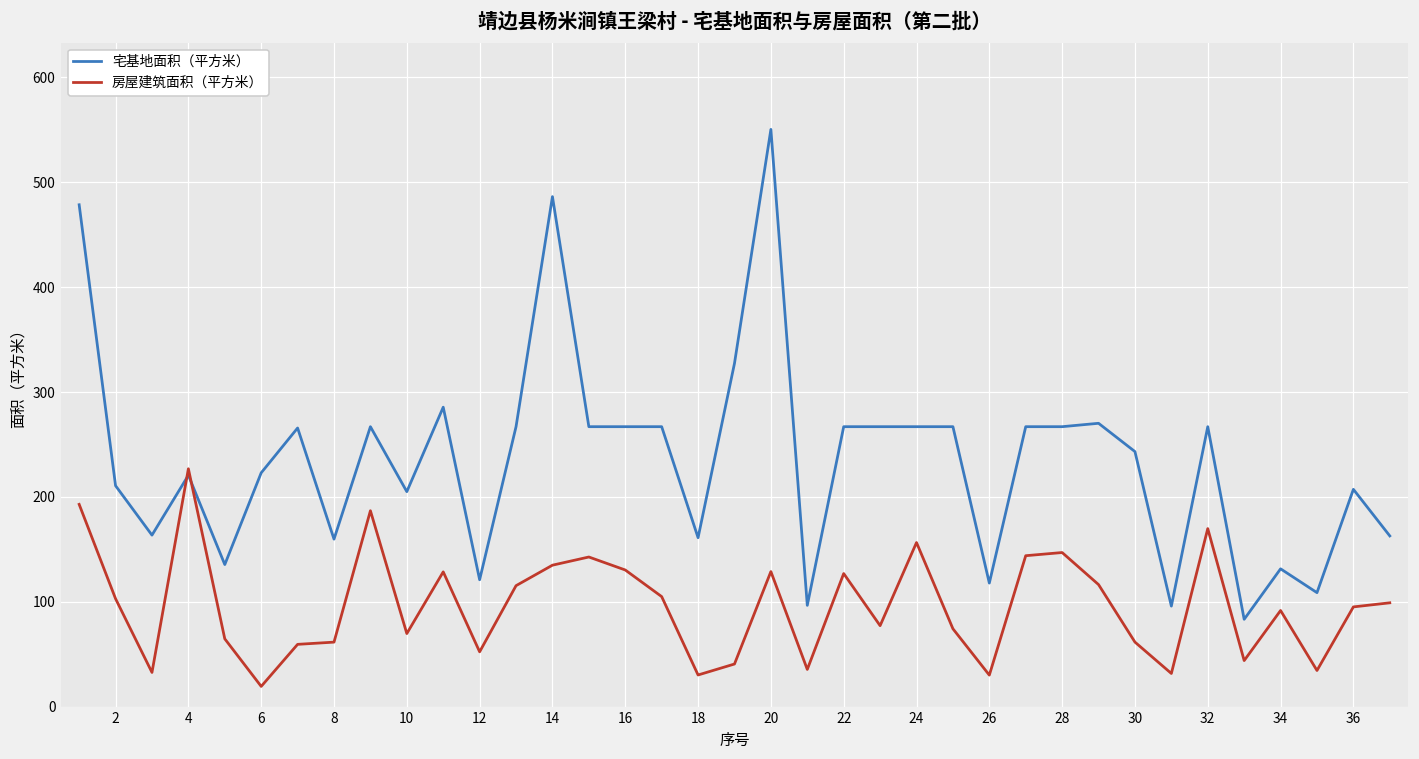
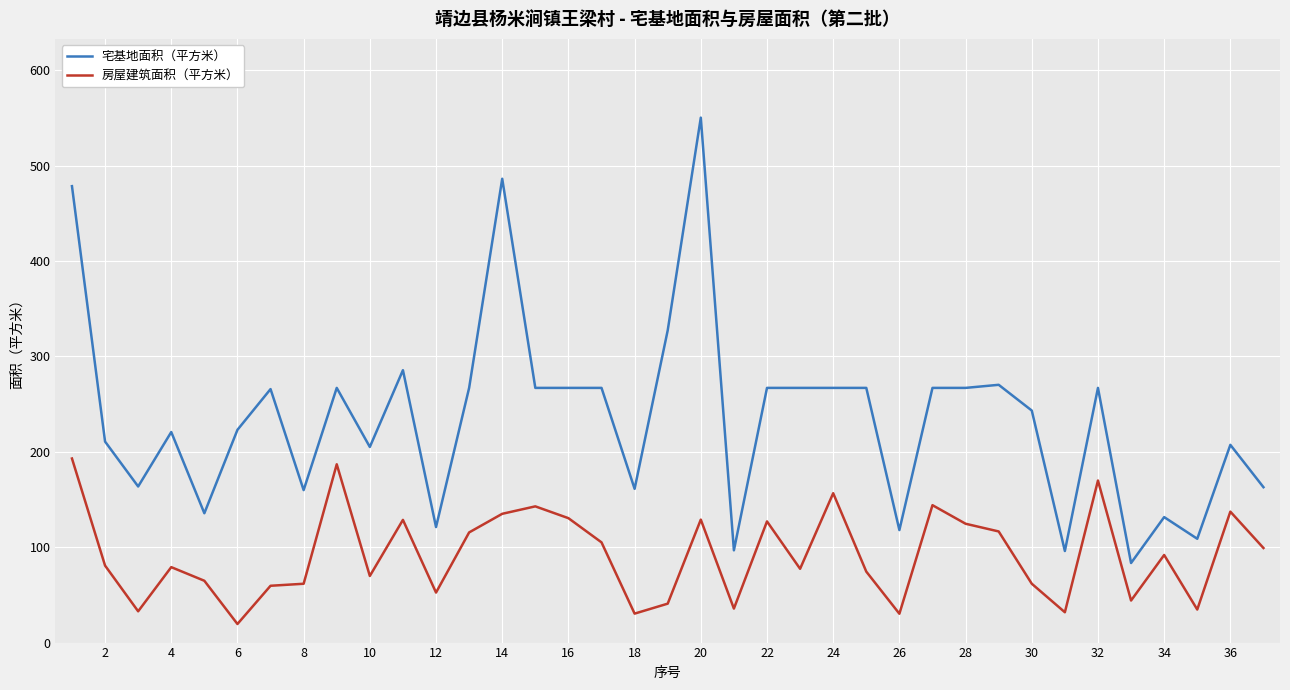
房屋建筑面积（平方米）, 2: 100 -> 80
房屋建筑面积（平方米）, 4: 230 -> 80
房屋建筑面积（平方米）, 28: 150 -> 120
房屋建筑面积（平方米）, 36: 100 -> 140
